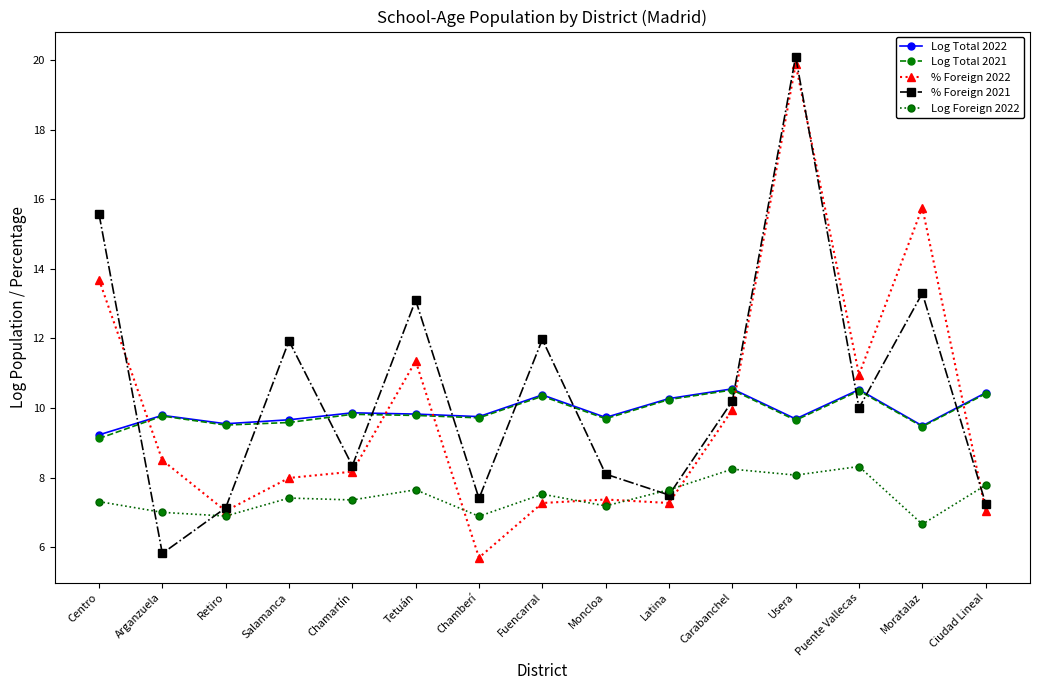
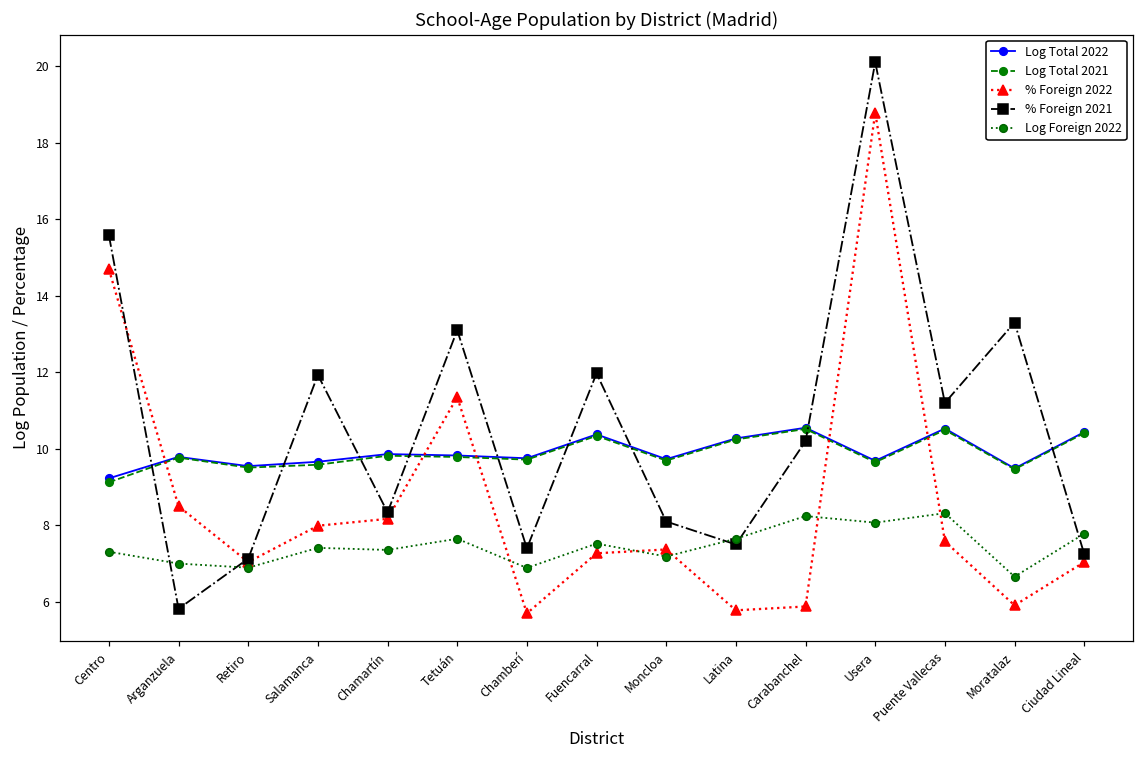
% Foreign 2022, Centro: 13.7 -> 14.7
% Foreign 2022, Latina: 7.3 -> 5.8
% Foreign 2022, Carabanchel: 10.0 -> 5.9
% Foreign 2022, Usera: 19.9 -> 18.8
% Foreign 2022, Puente Vallecas: 11.0 -> 7.6
% Foreign 2021, Puente Vallecas: 10.0 -> 11.2
% Foreign 2022, Moratalaz: 15.8 -> 5.9
